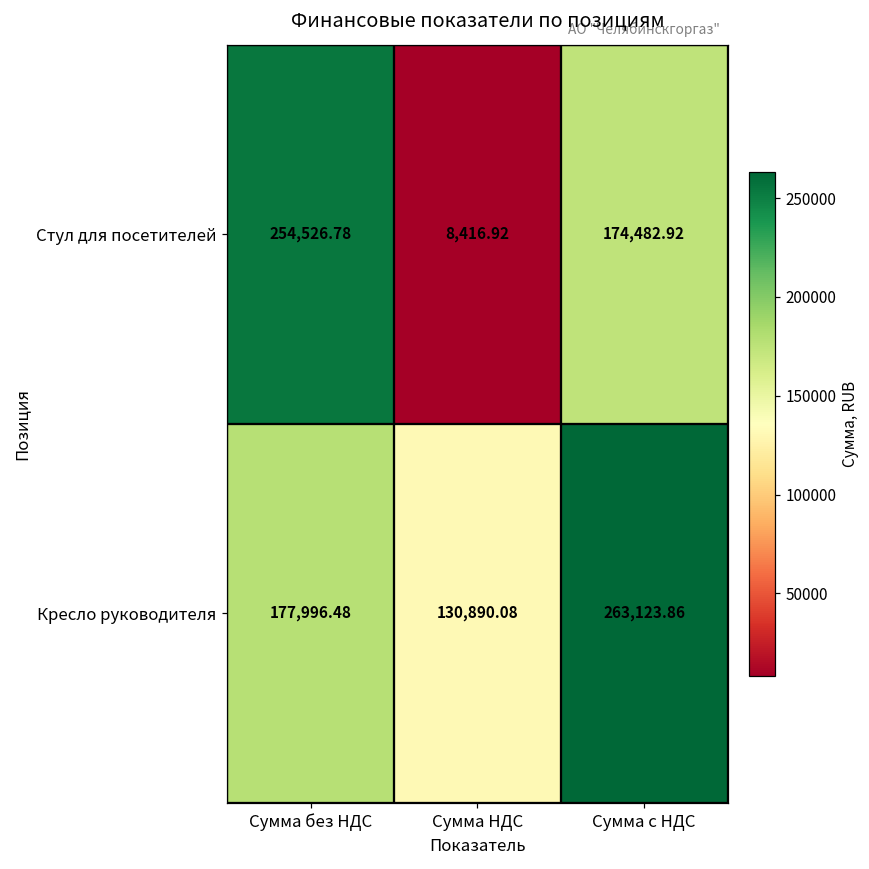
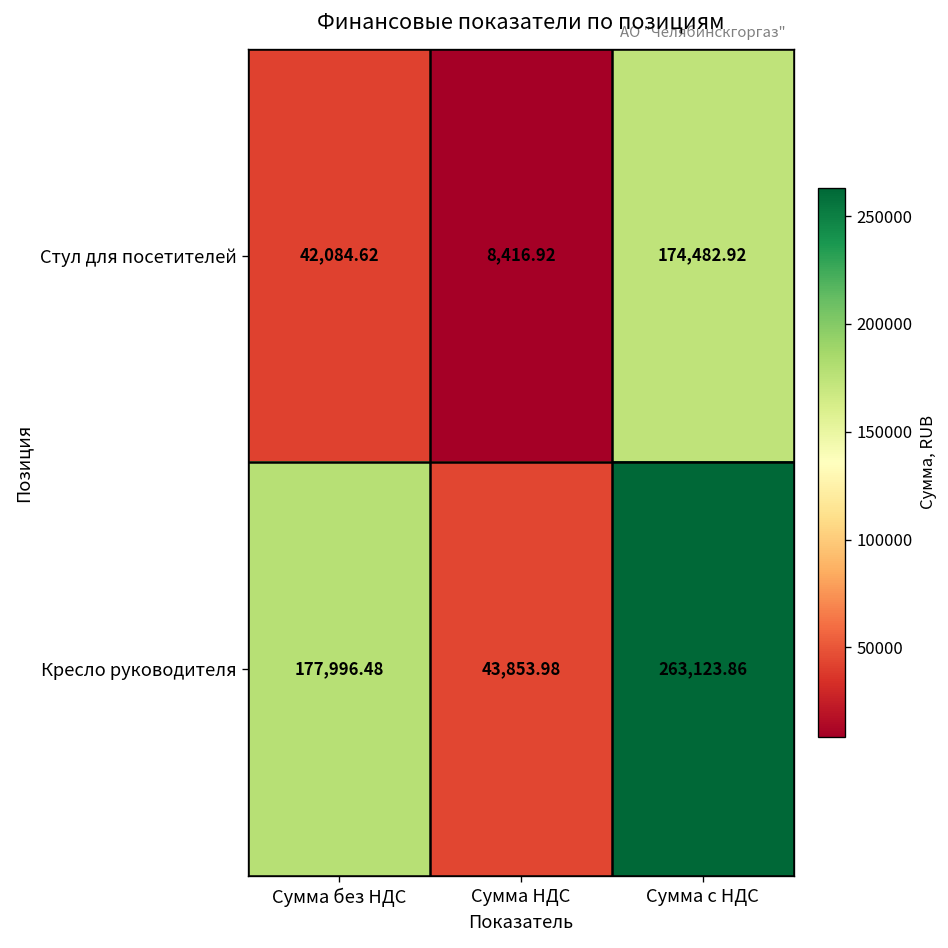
Стул для посетителей, Сумма без НДС: 254,526.78 -> 42,084.62
Кресло руководителя, Сумма НДС: 130,890.08 -> 43,853.98
